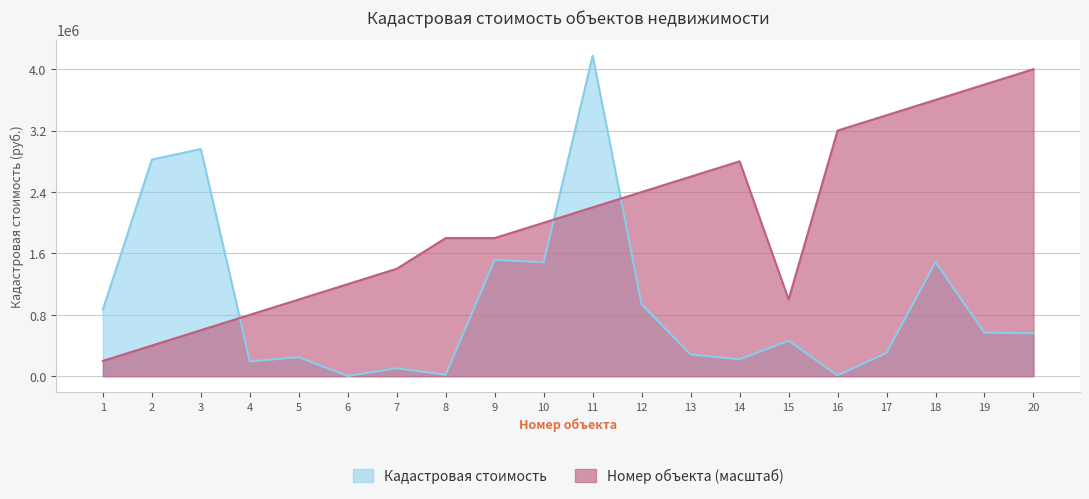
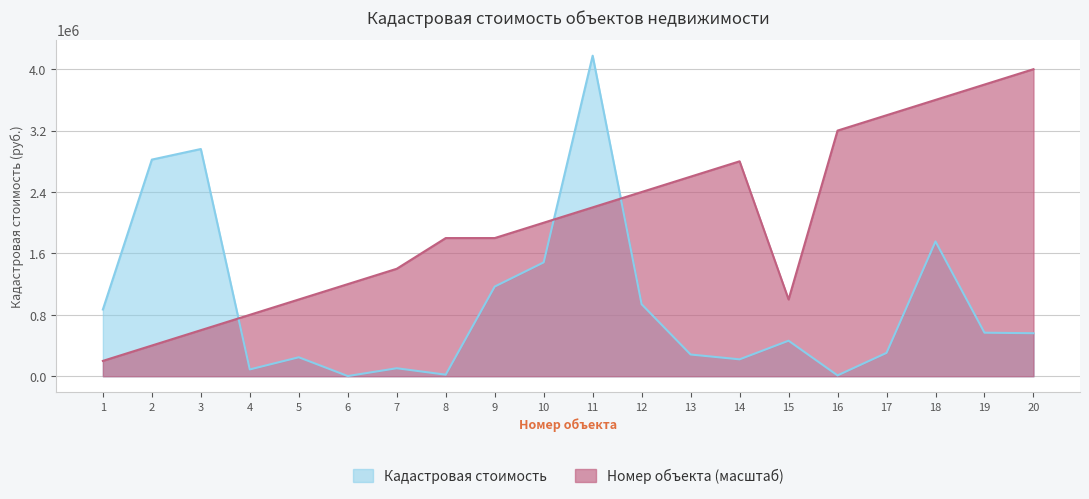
Кадастровая стоимость, 4: 200000 -> 100000
Кадастровая стоимость, 9: 1500000 -> 1200000
Кадастровая стоимость, 18: 1500000 -> 1800000
